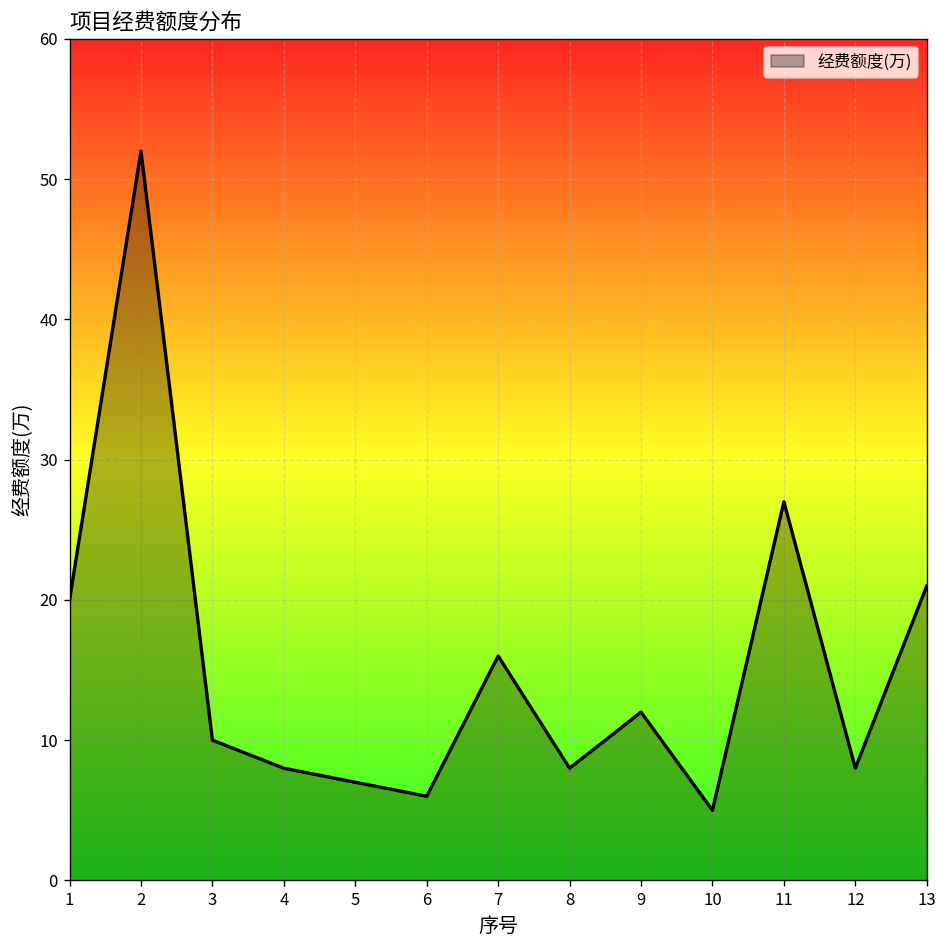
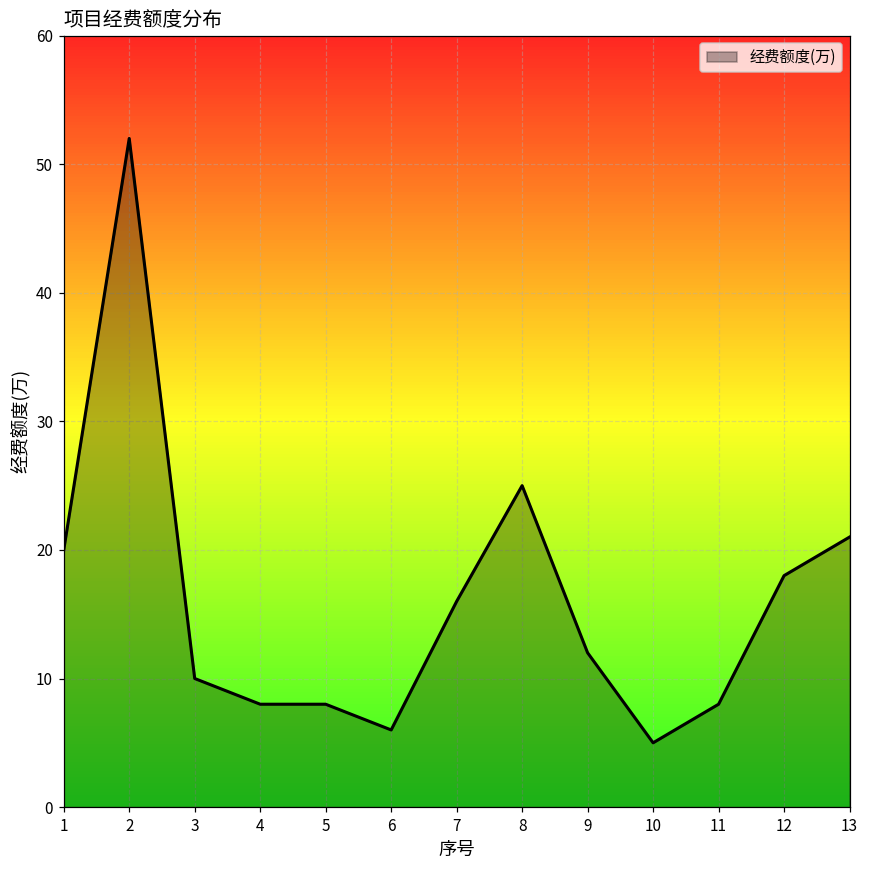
5: 7 -> 8
8: 8 -> 25
11: 27 -> 8
12: 8 -> 18
